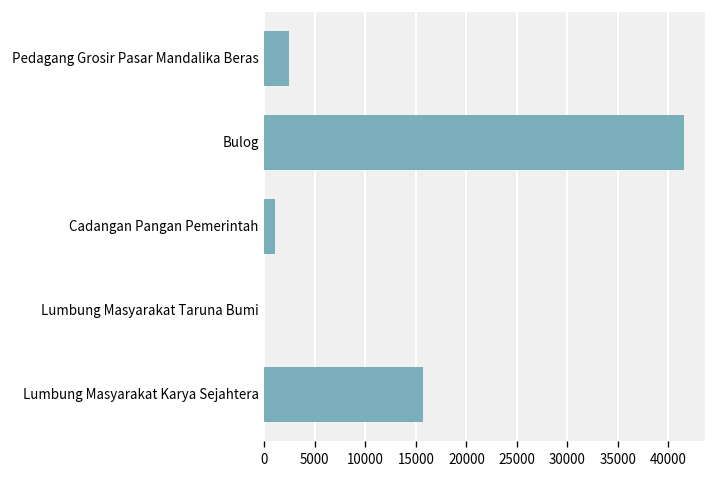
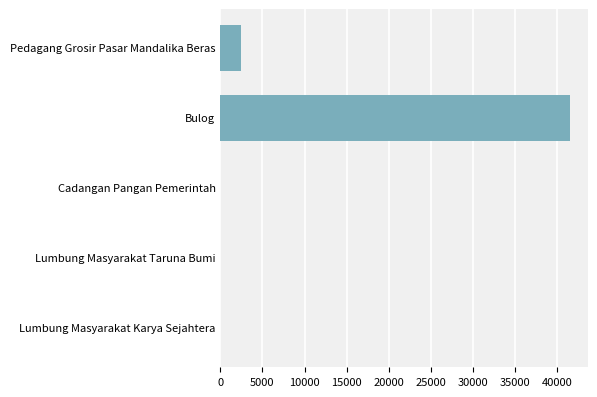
Cadangan Pangan Pemerintah: 1000 -> 0
Lumbung Masyarakat Karya Sejahtera: 16000 -> 0
